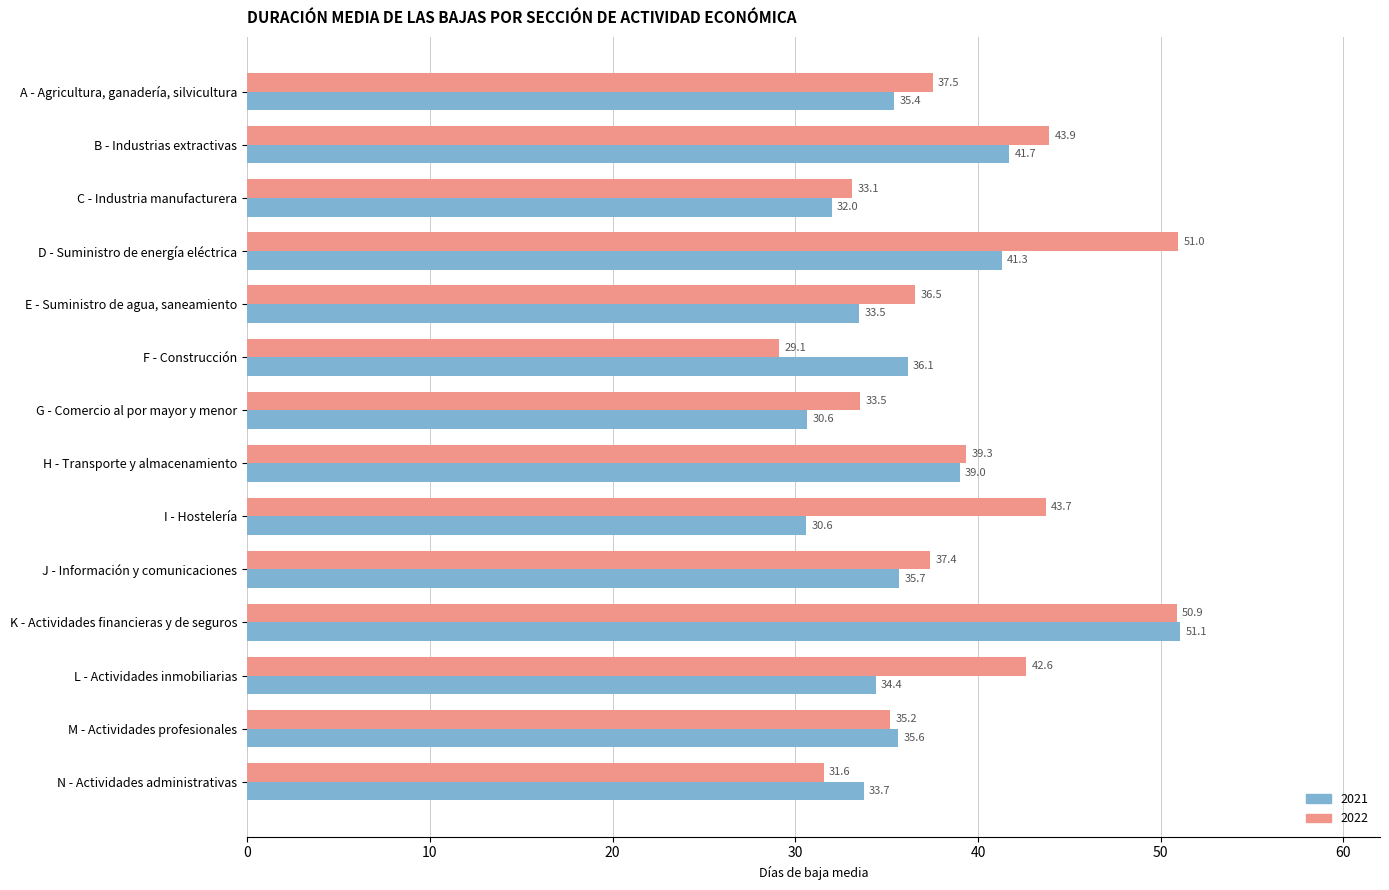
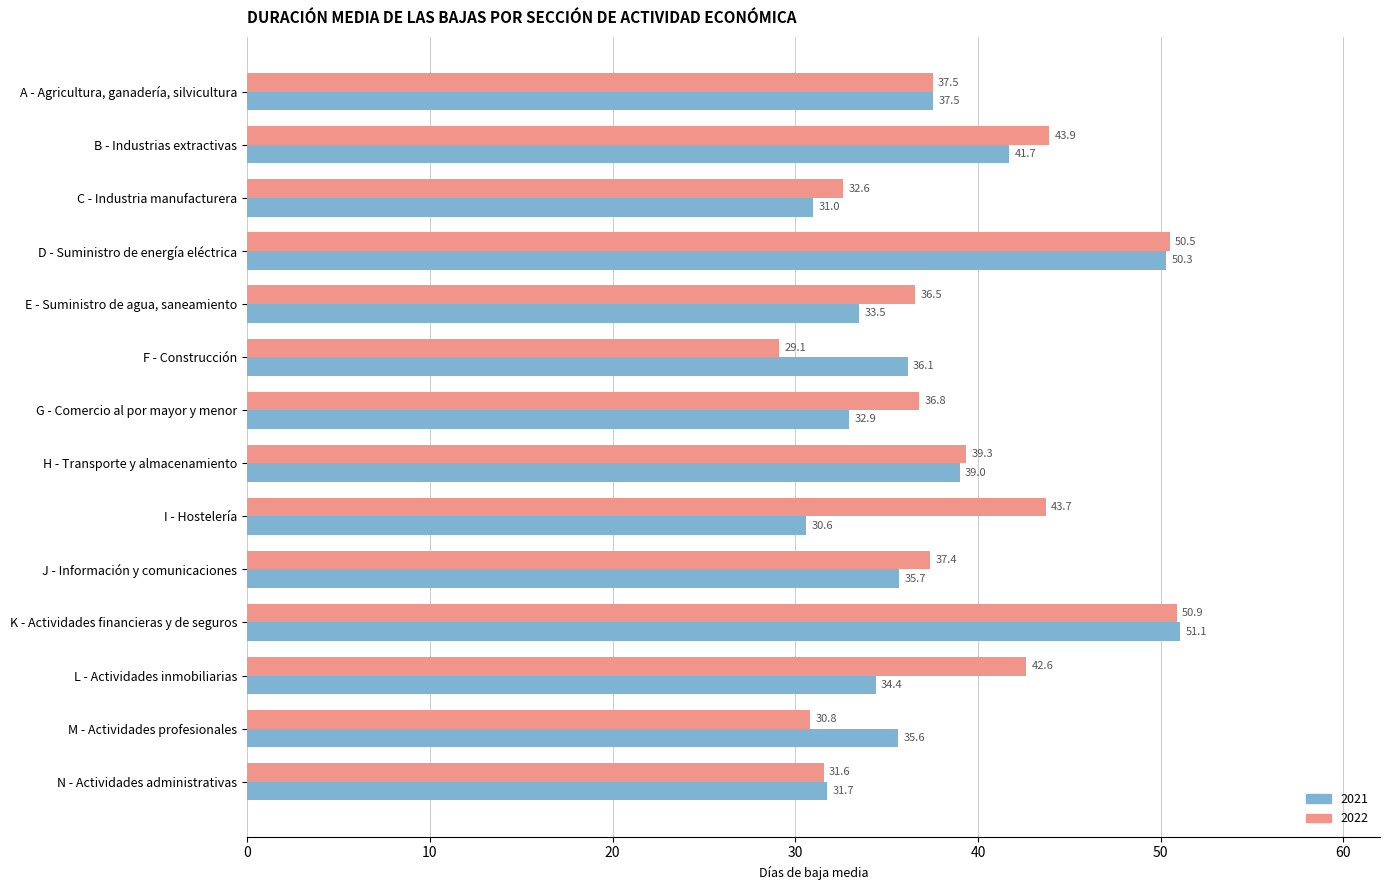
2021, A - Agricultura, ganadería, silvicultura: 35.4 -> 37.5
2022, C - Industria manufacturera: 33.1 -> 32.6
2021, C - Industria manufacturera: 32.0 -> 31.0
2022, D - Suministro de energía eléctrica: 51.0 -> 50.5
2021, D - Suministro de energía eléctrica: 41.3 -> 50.3
2022, G - Comercio al por mayor y menor: 33.5 -> 36.8
2021, G - Comercio al por mayor y menor: 30.6 -> 32.9
2022, M - Actividades profesionales: 35.2 -> 30.8
2021, N - Actividades administrativas: 33.7 -> 31.7
